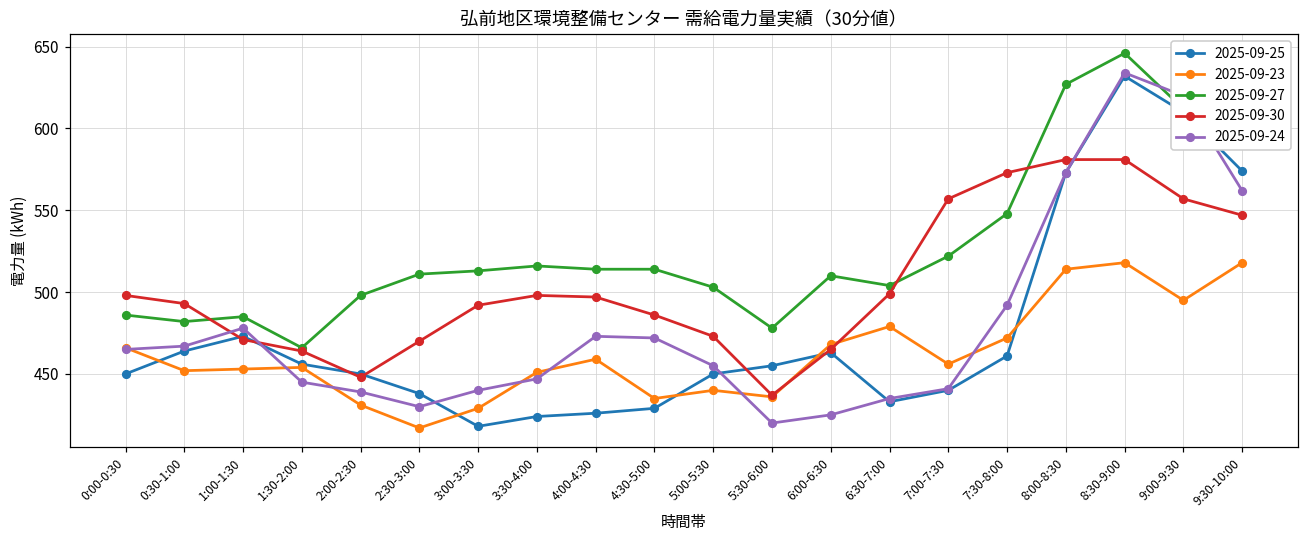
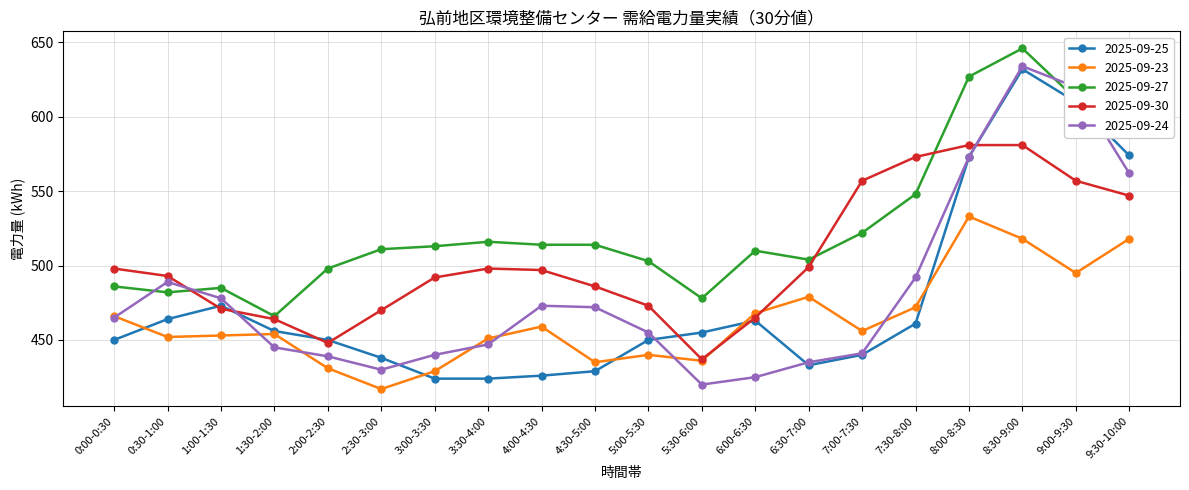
2025-09-24, 0:30-1:00: 467 -> 489
2025-09-25, 3:00-3:30: 418 -> 424
2025-09-23, 8:00-8:30: 514 -> 533
